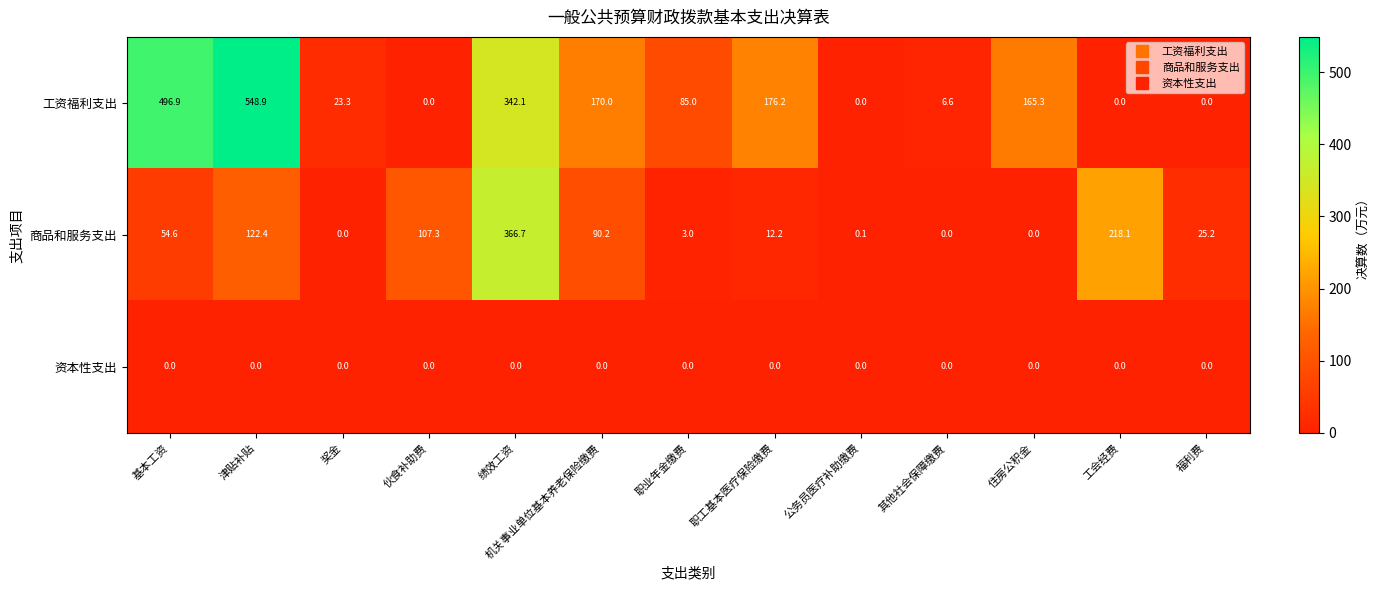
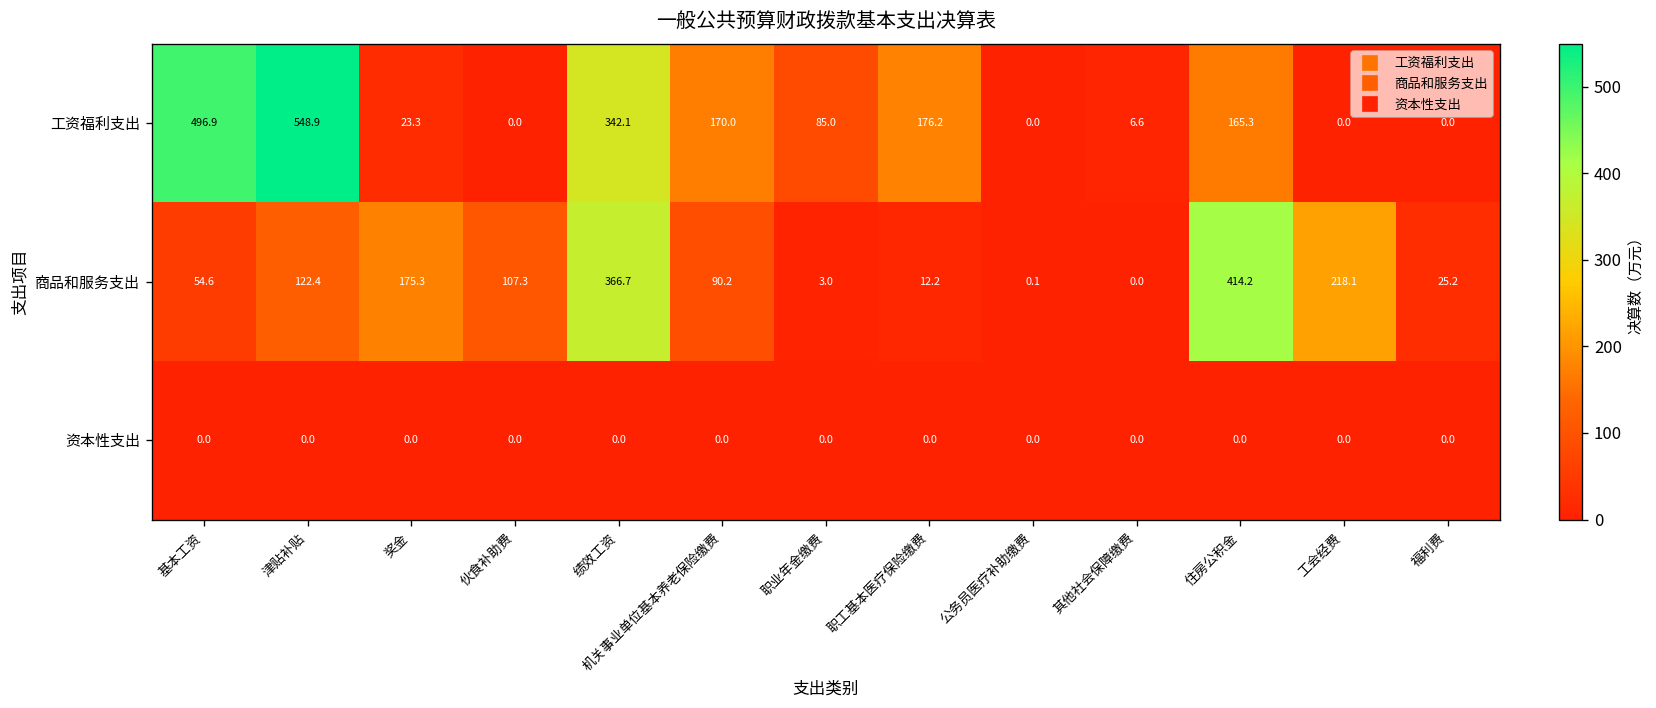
商品和服务支出, 奖金: 0.0 -> 175.3
商品和服务支出, 住房公积金: 0.0 -> 414.2
